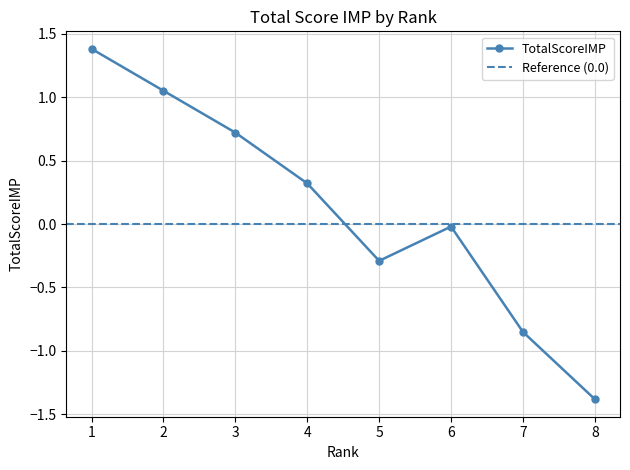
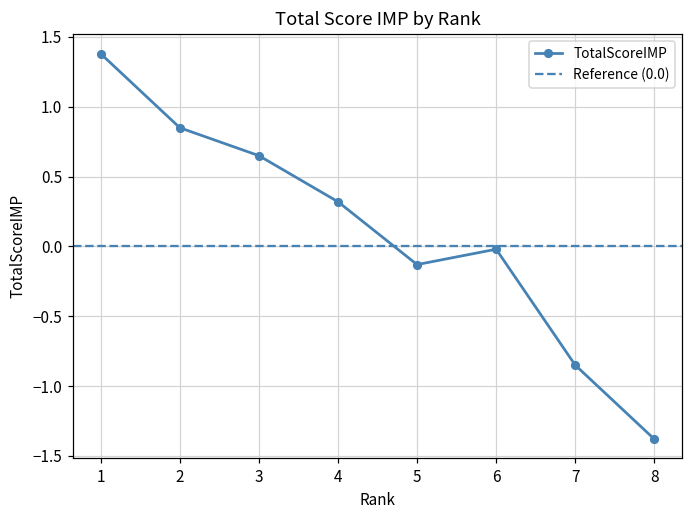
2: 1.05 -> 0.85
3: 0.72 -> 0.65
5: -0.29 -> -0.13
